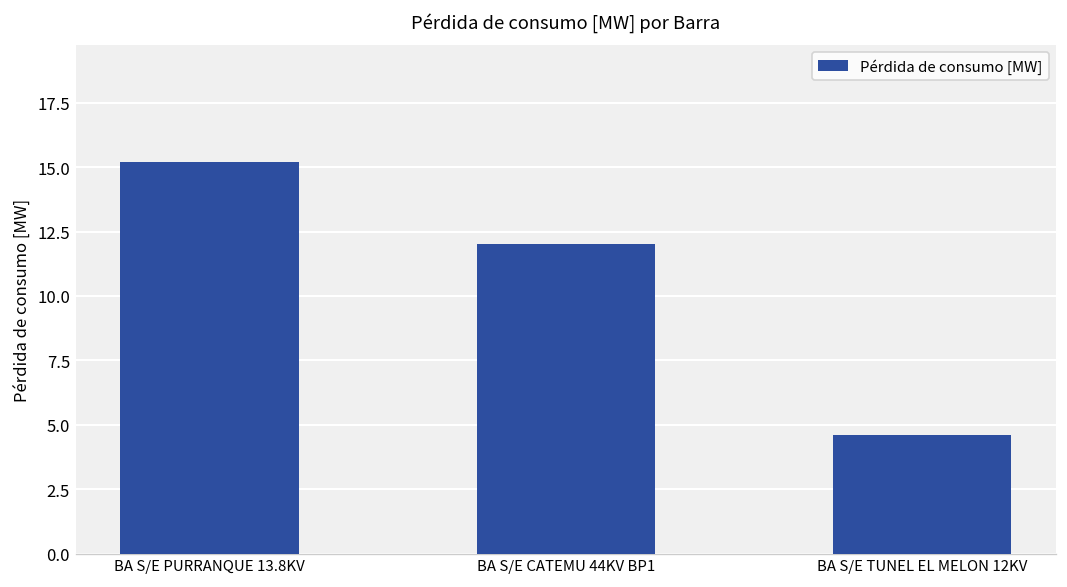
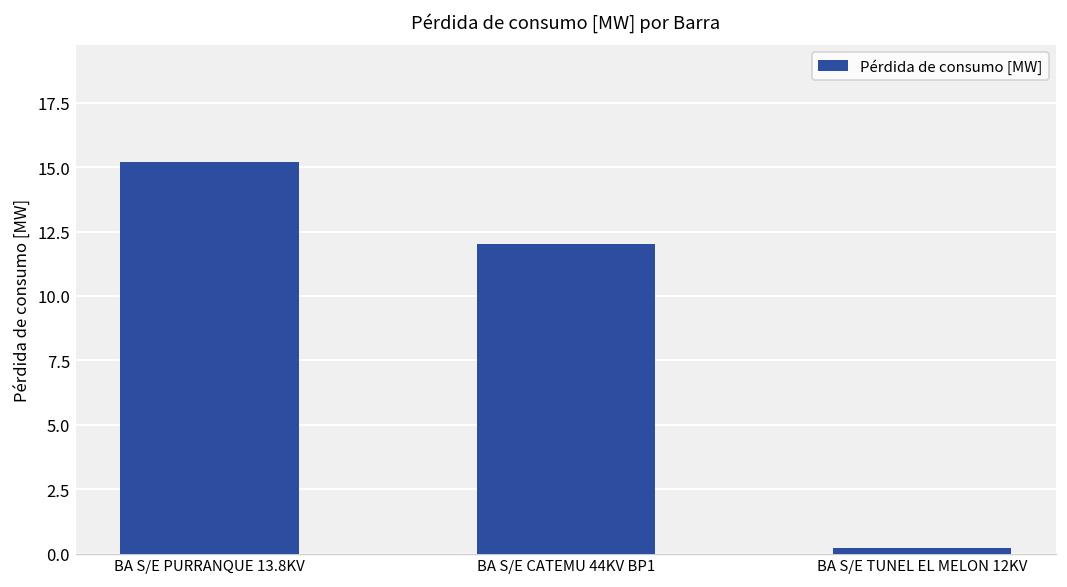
BA S/E TUNEL EL MELON 12KV: 4.6 -> 0.2
